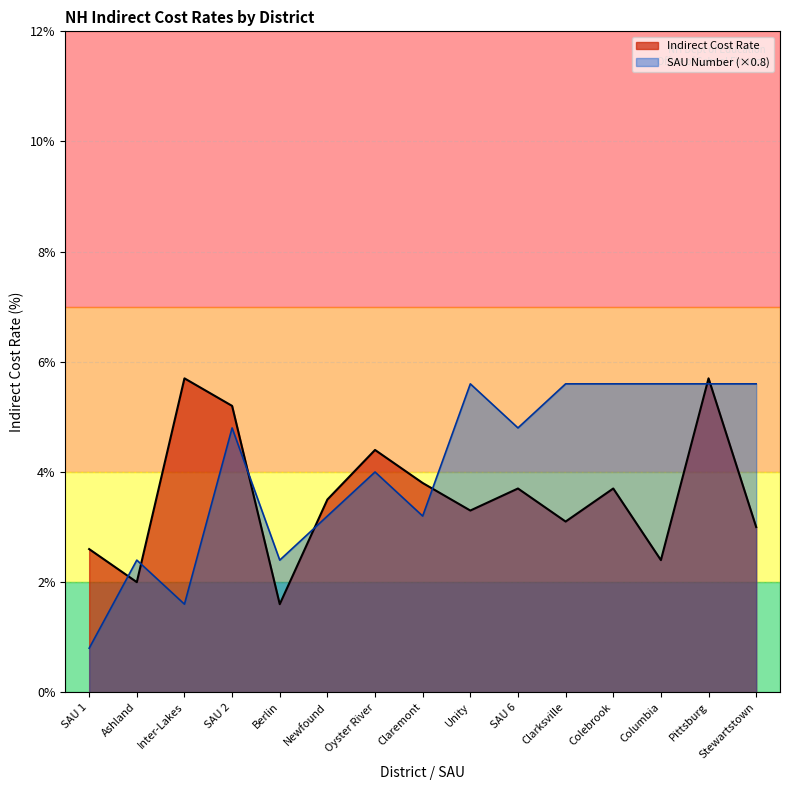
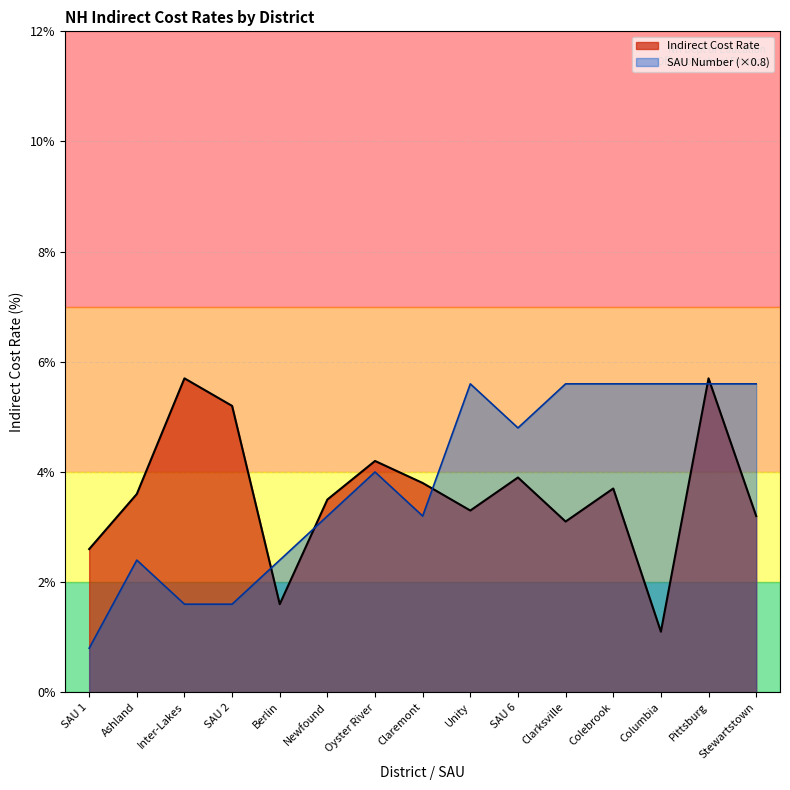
Indirect Cost Rate, Ashland: 2.0% -> 3.6%
SAU Number (×0.8), SAU 2: 4.8% -> 1.6%
Indirect Cost Rate, Oyster River: 4.4% -> 4.2%
Indirect Cost Rate, SAU 6: 3.7% -> 3.9%
Indirect Cost Rate, Columbia: 2.4% -> 1.1%
Indirect Cost Rate, Stewartstown: 3.0% -> 3.2%
